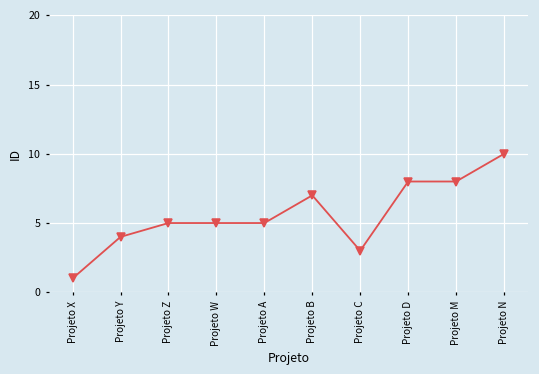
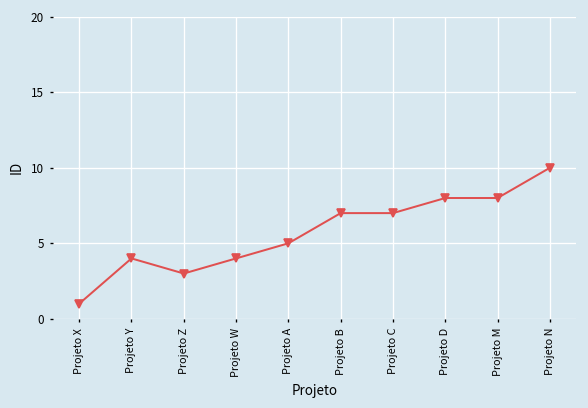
Projeto Z: 5 -> 3
Projeto W: 5 -> 4
Projeto C: 3 -> 7
